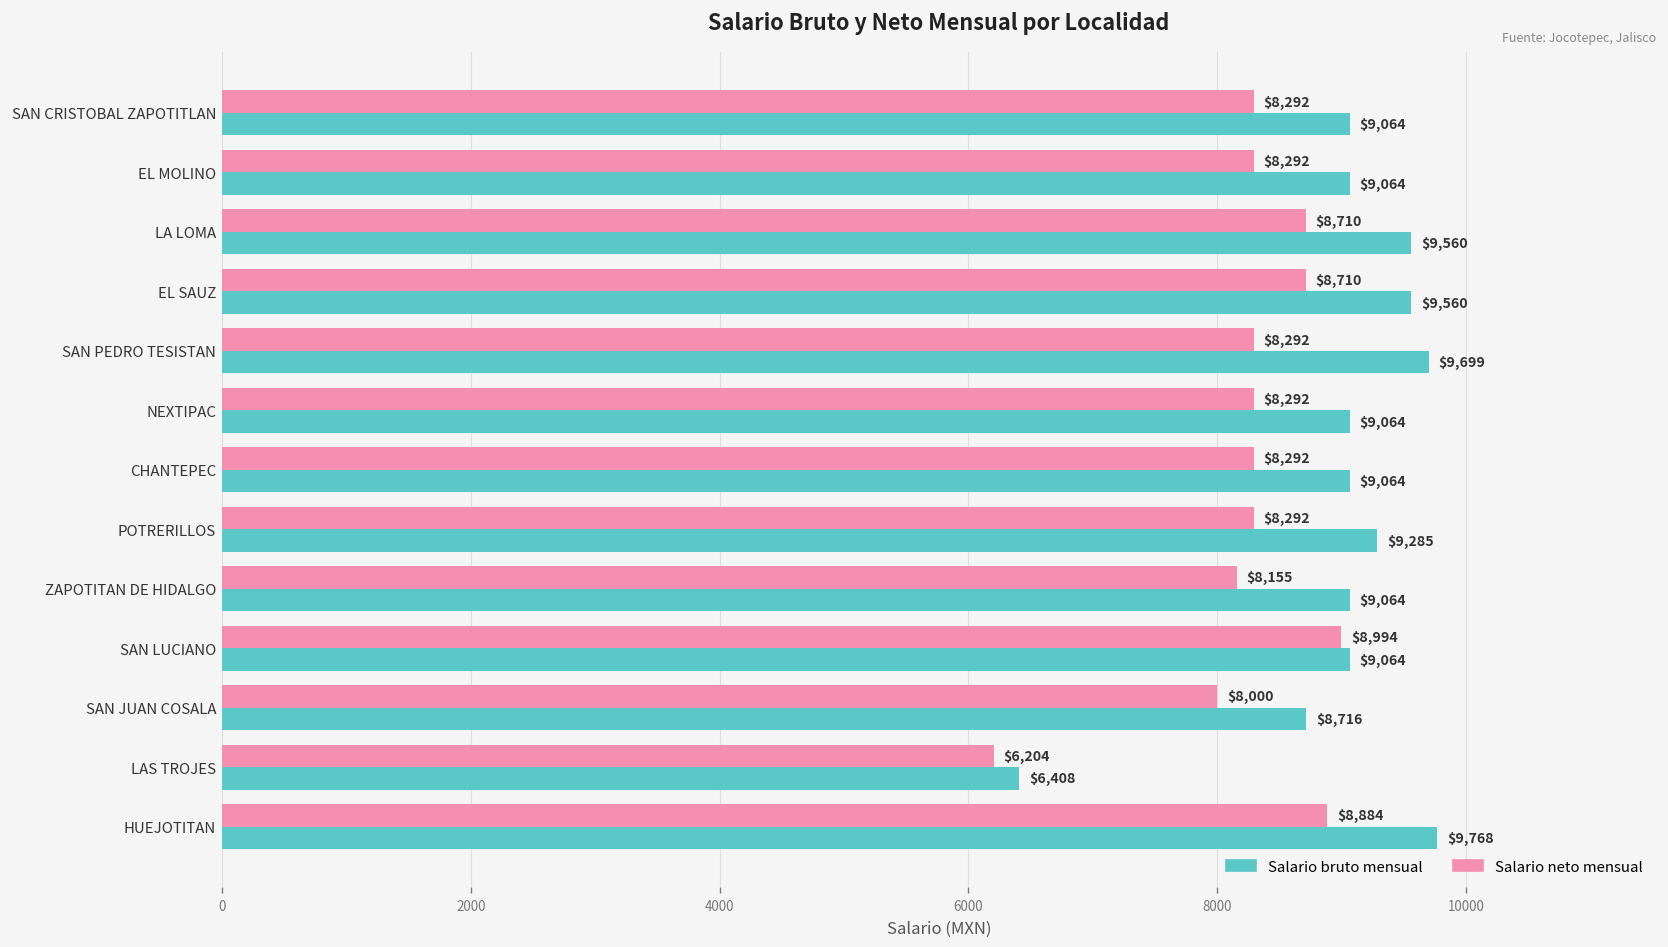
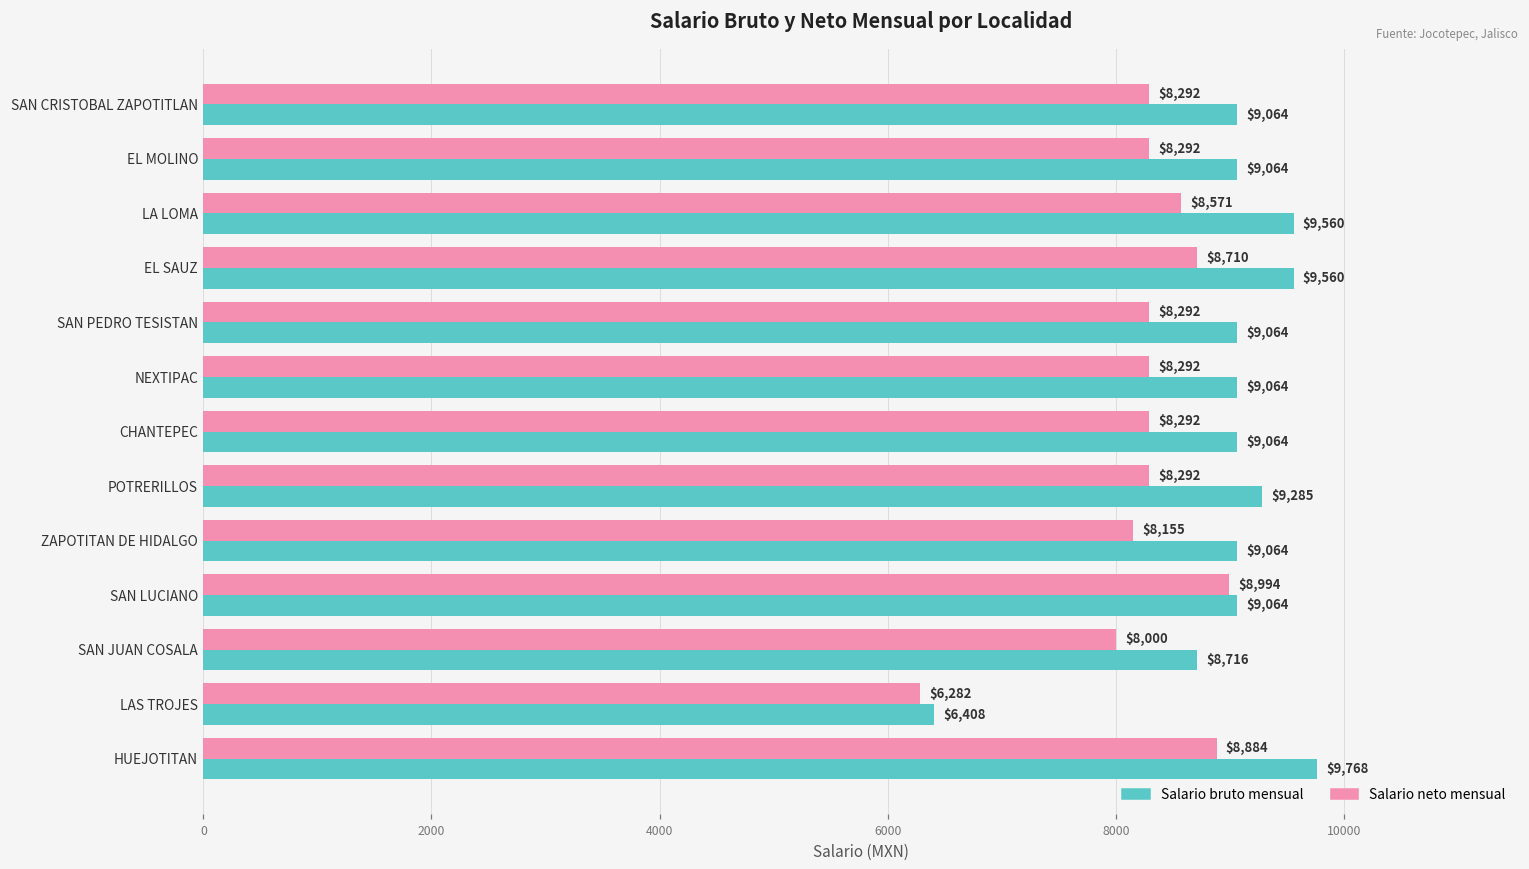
Salario neto mensual, LA LOMA: $8,710 -> $8,571
Salario bruto mensual, SAN PEDRO TESISTAN: $9,699 -> $9,064
Salario neto mensual, LAS TROJES: $6,204 -> $6,282
